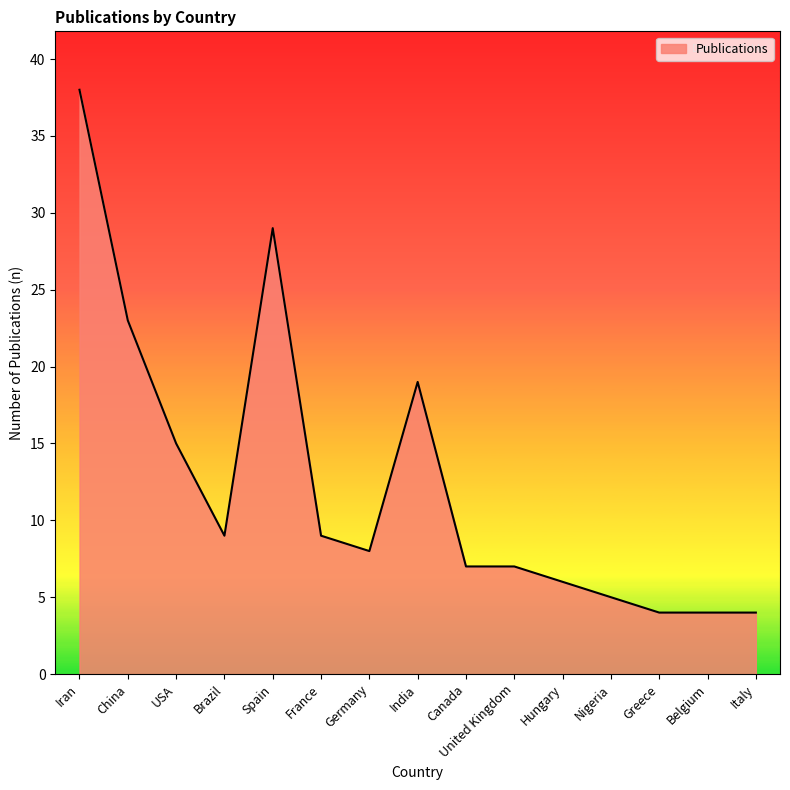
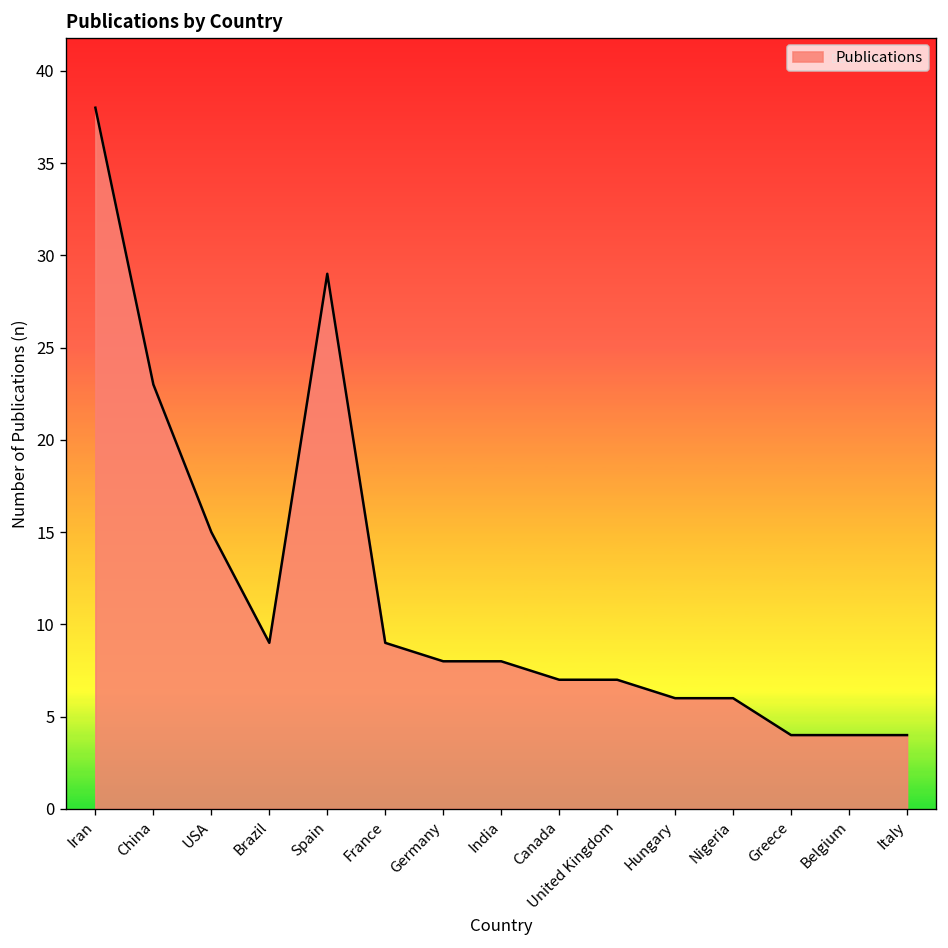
India: 19 -> 8
Nigeria: 5 -> 6
